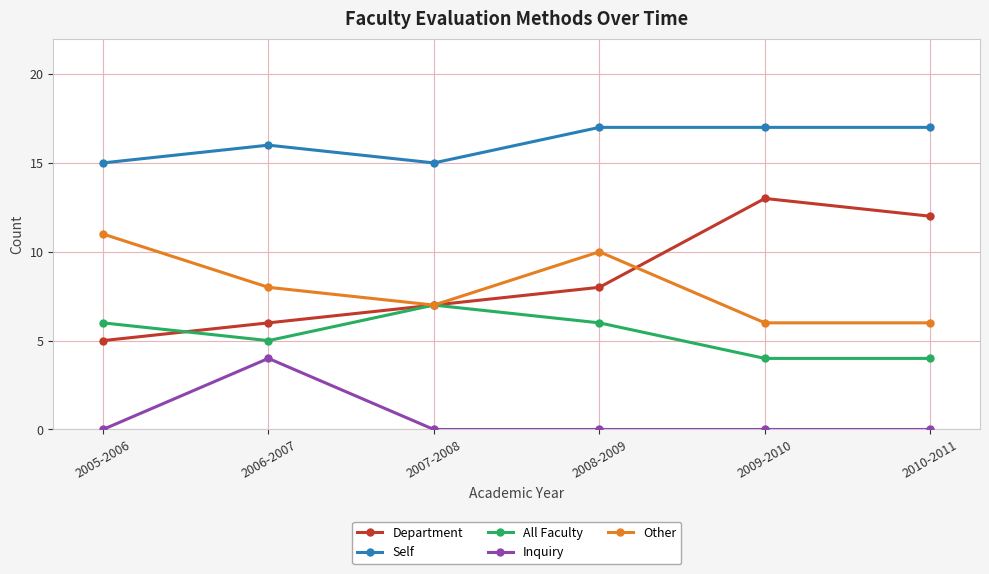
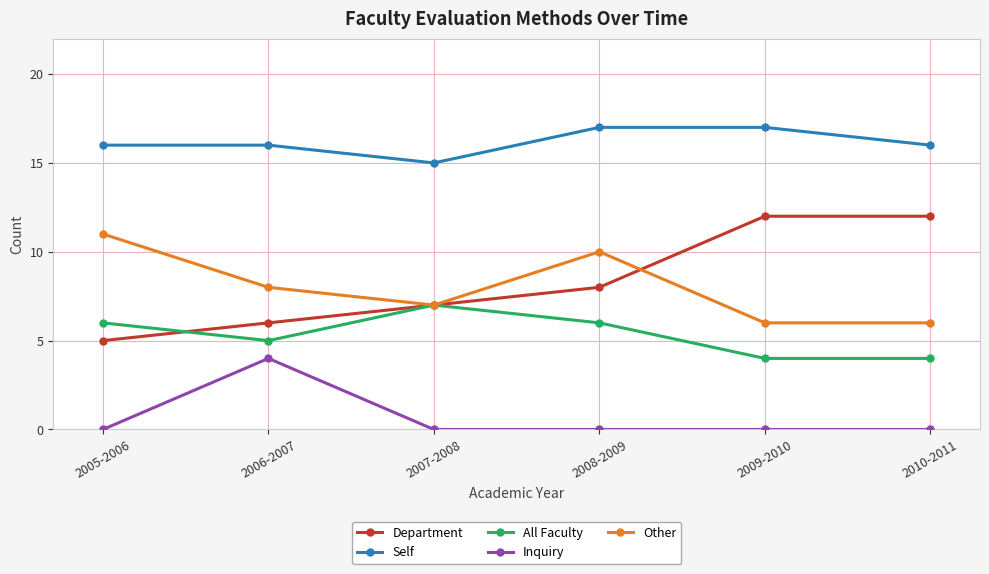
Self, 2005-2006: 15 -> 16
Department, 2009-2010: 13 -> 12
Self, 2010-2011: 17 -> 16
